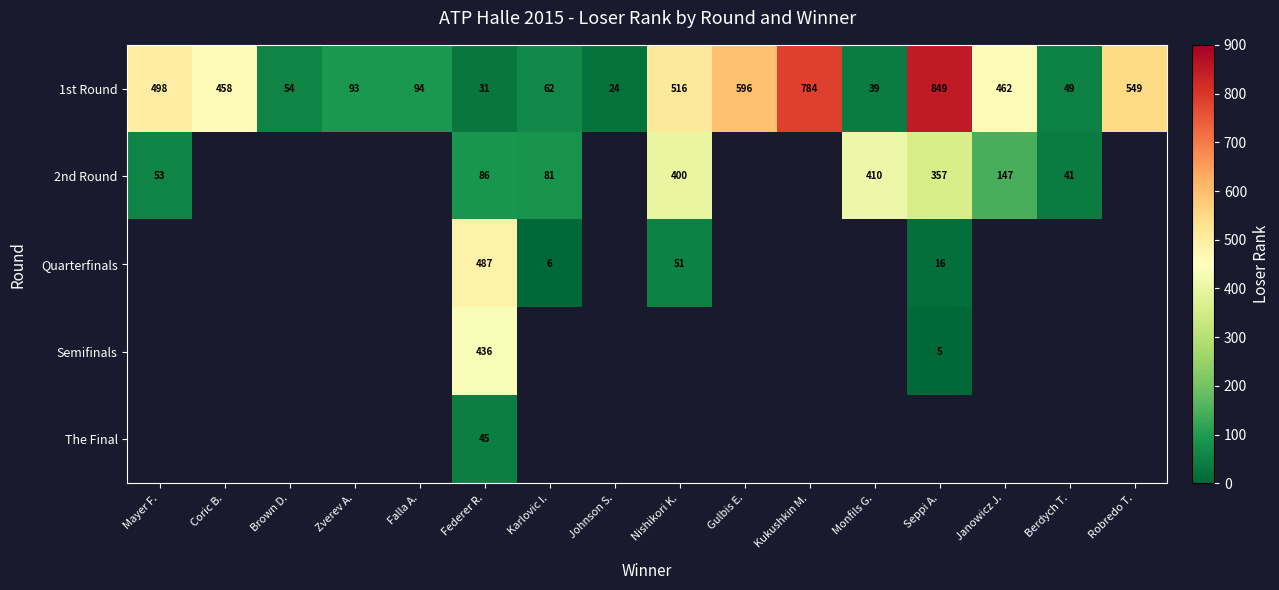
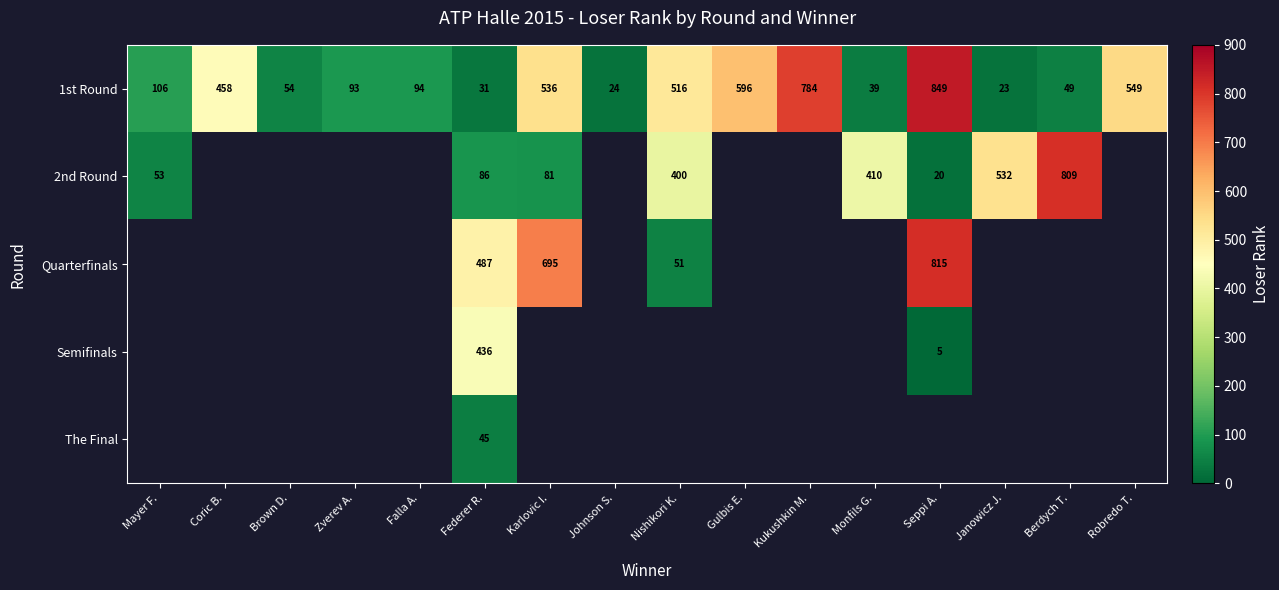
1st Round, Mayer F.: 498 -> 106
1st Round, Karlovic I.: 62 -> 536
1st Round, Janowicz J.: 462 -> 23
2nd Round, Seppi A.: 357 -> 20
2nd Round, Janowicz J.: 147 -> 532
2nd Round, Berdych T.: 41 -> 809
Quarterfinals, Karlovic I.: 6 -> 695
Quarterfinals, Seppi A.: 16 -> 815
